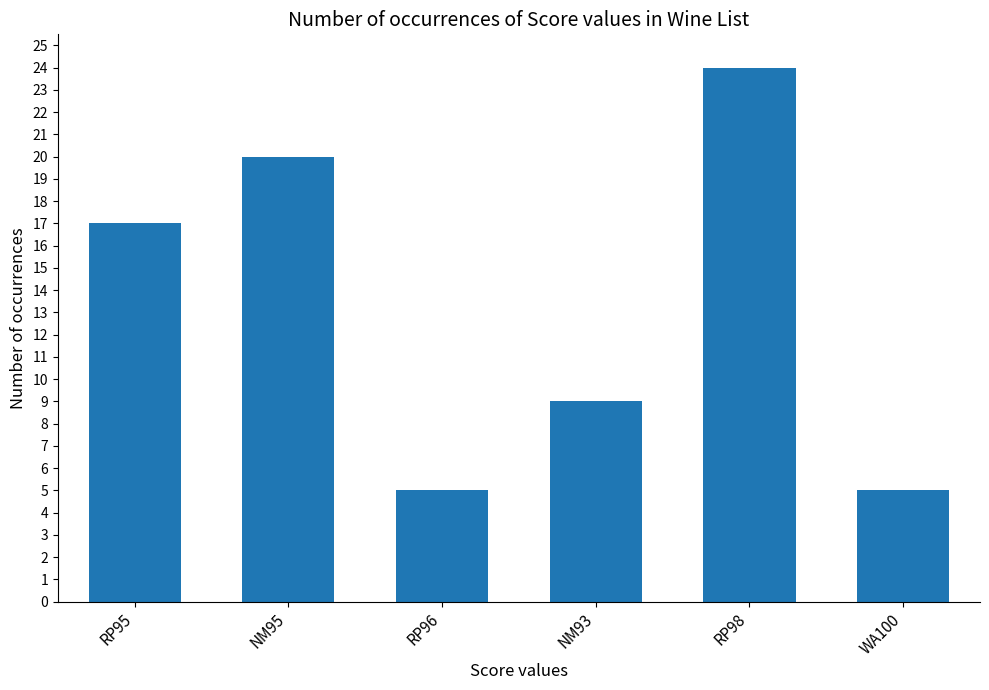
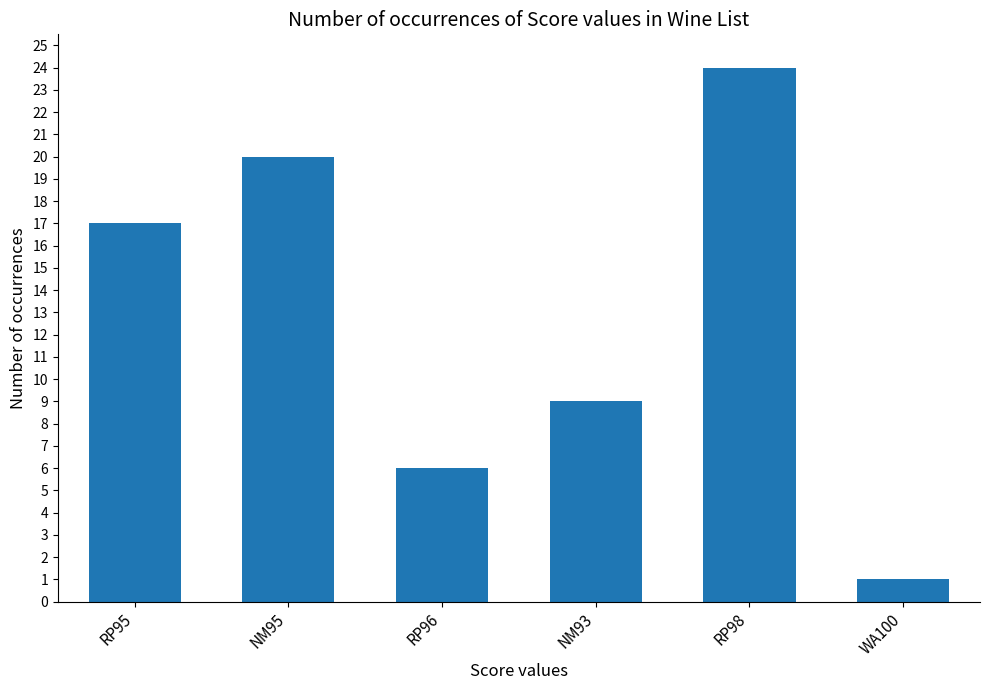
RP96: 5 -> 6
WA100: 5 -> 1
